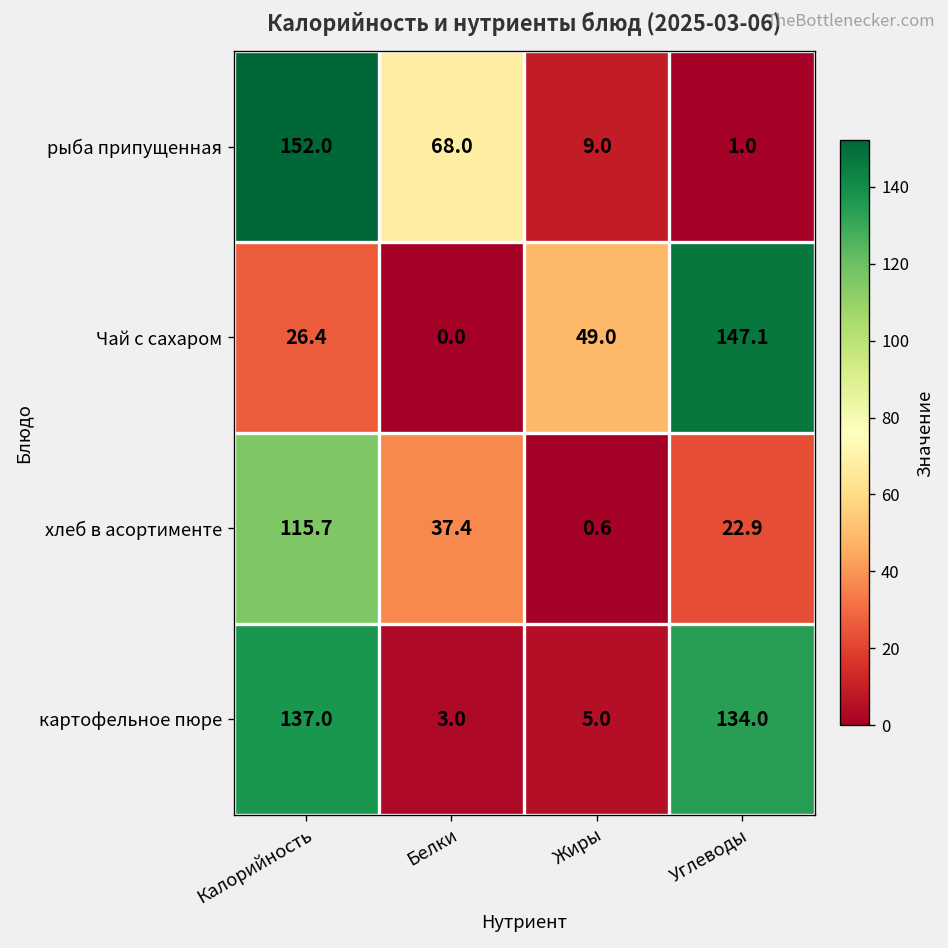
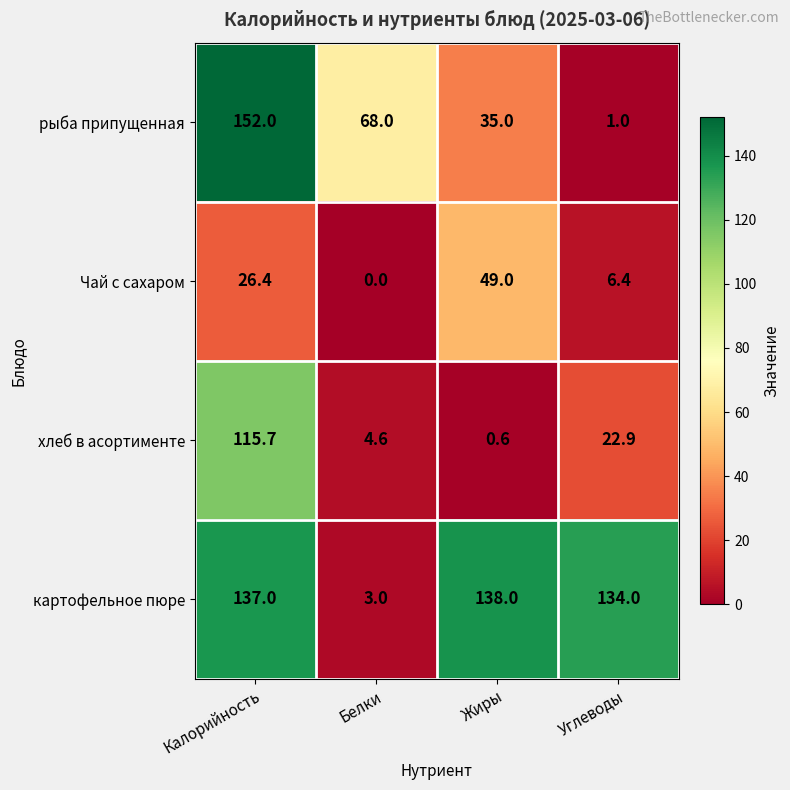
рыба припущенная, Жиры: 9.0 -> 35.0
Чай с сахаром, Углеводы: 147.1 -> 6.4
хлеб в асортименте, Белки: 37.4 -> 4.6
картофельное пюре, Жиры: 5.0 -> 138.0
